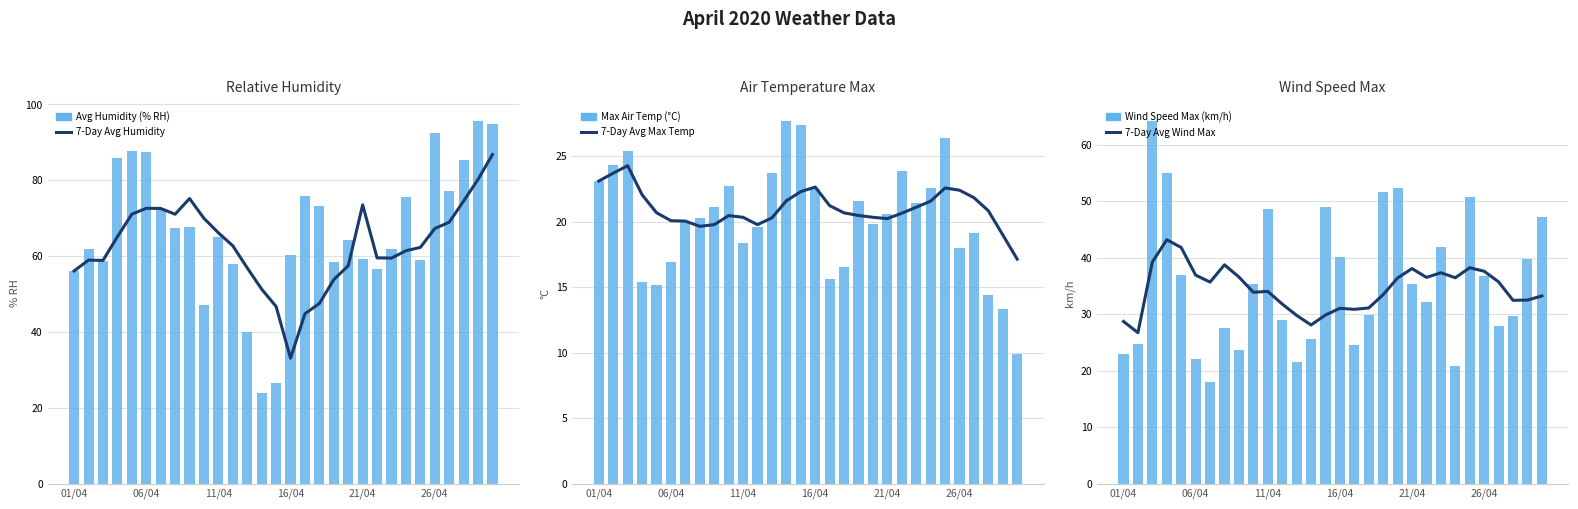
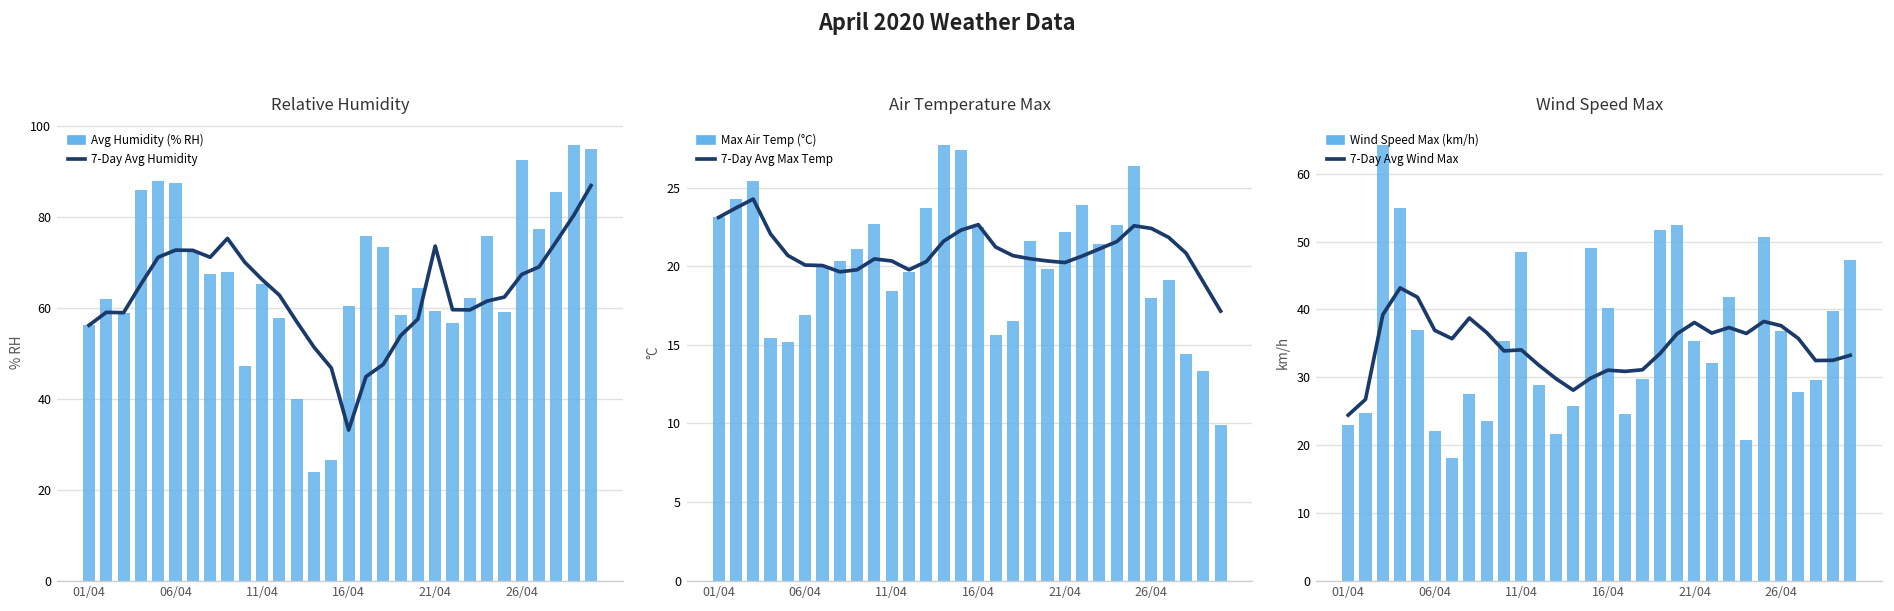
Air Temperature Max, Max Air Temp (°C), 21/04: 20.6 -> 22.2
Wind Speed Max, 7-Day Avg Wind Max, 01/04: 29 -> 24
